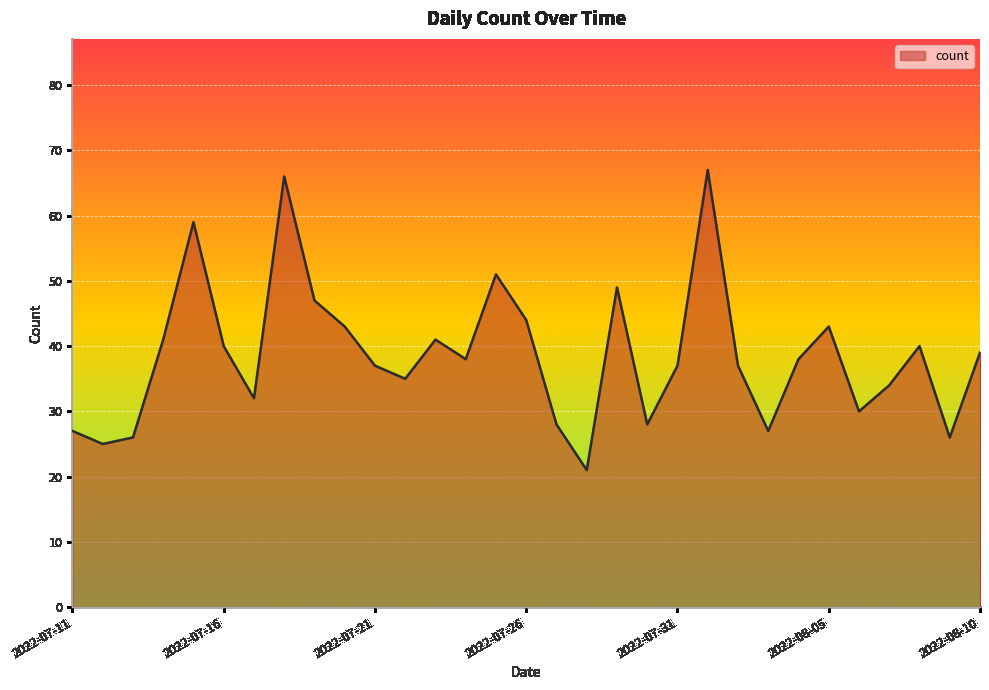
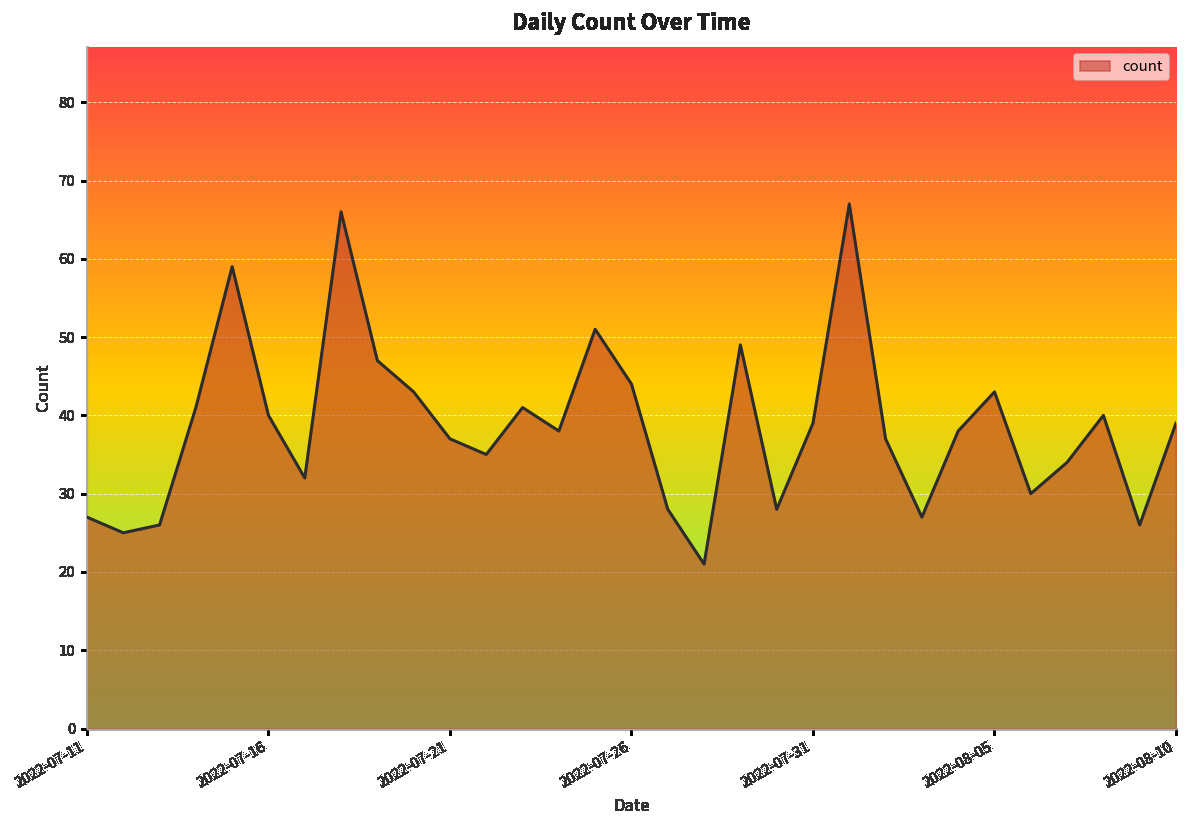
2022-07-31: 37 -> 39
